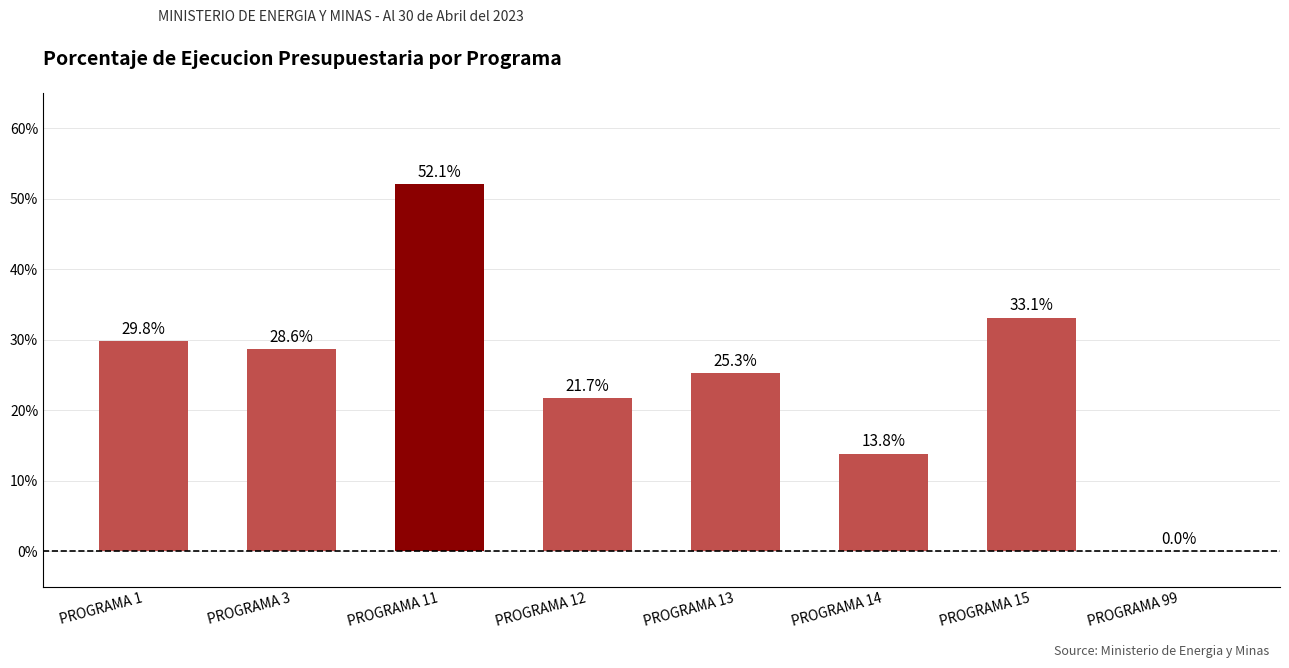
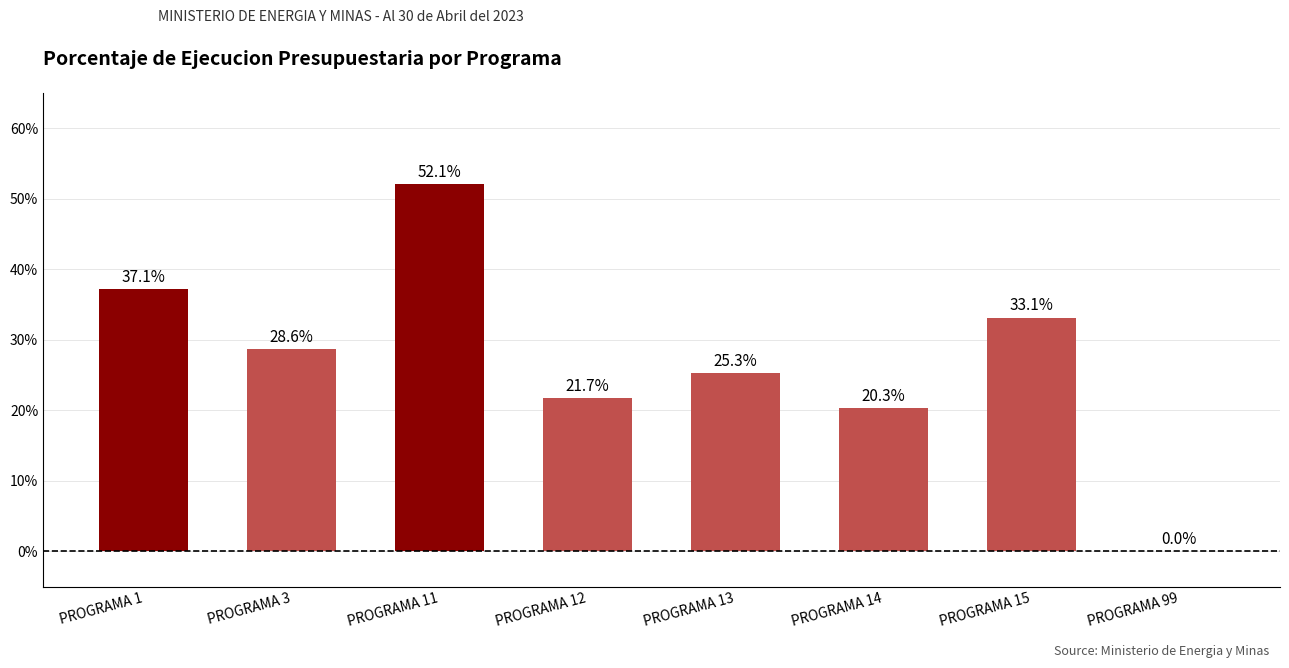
PROGRAMA 1: 29.8% -> 37.1%
PROGRAMA 14: 13.8% -> 20.3%
